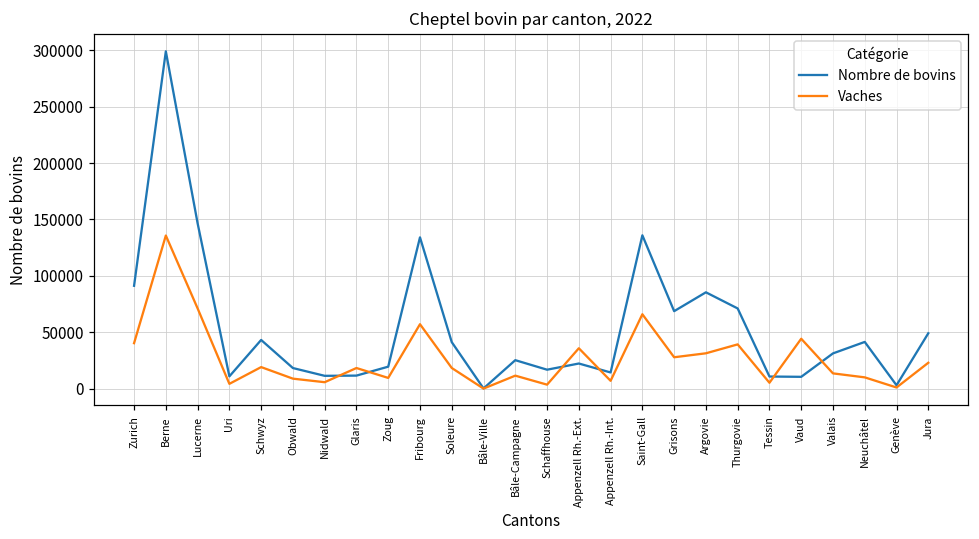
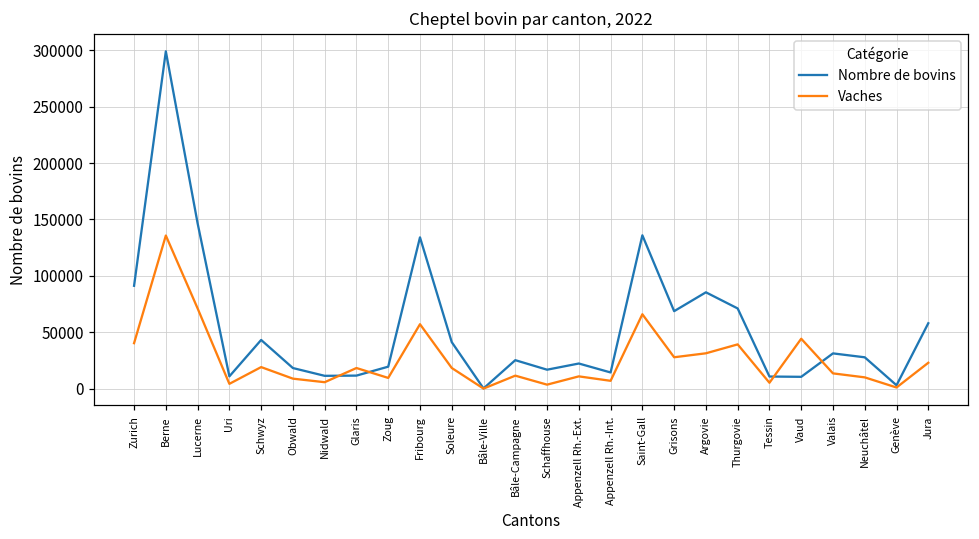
Vaches, Appenzell Rh.-Ext.: 36000 -> 11000
Nombre de bovins, Neuchâtel: 42000 -> 28000
Nombre de bovins, Jura: 49000 -> 58000
